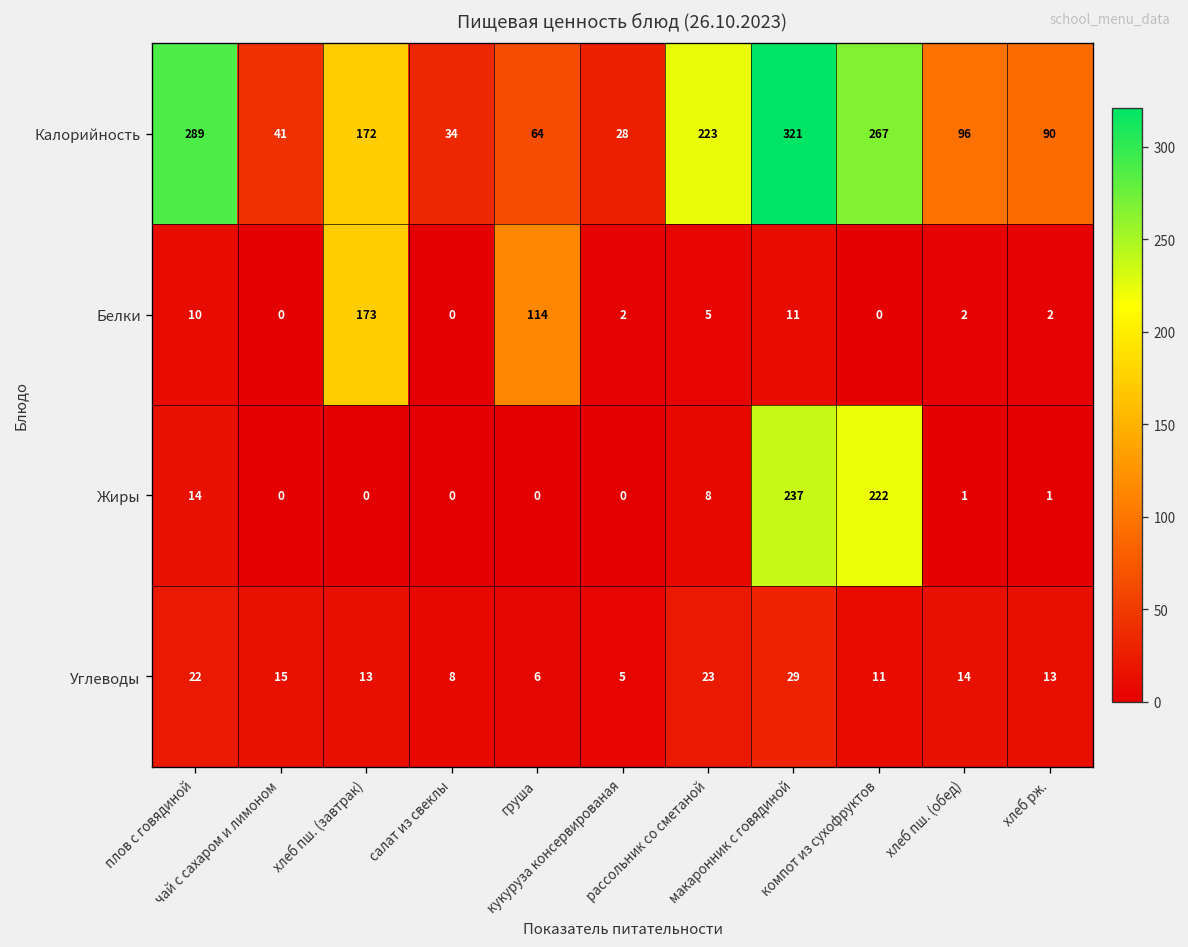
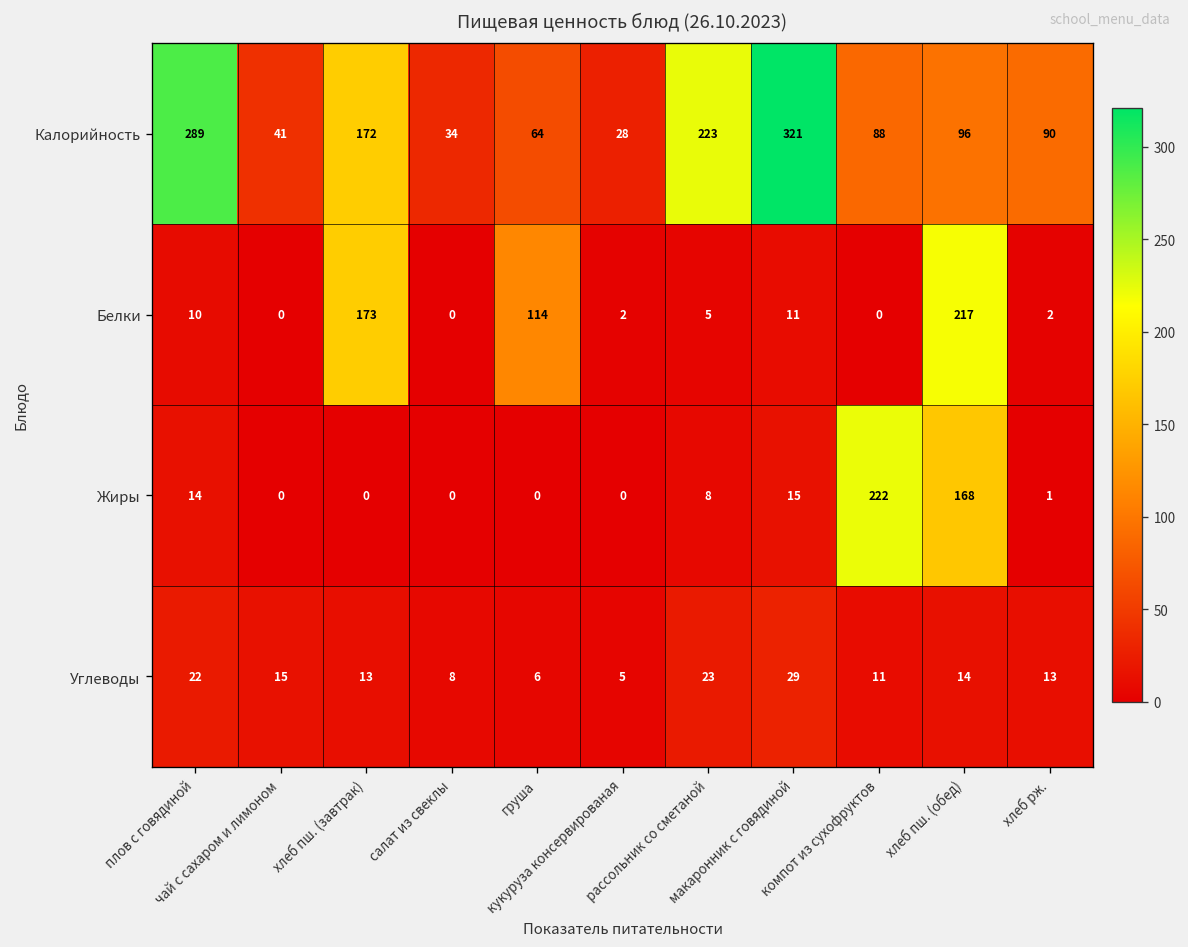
Калорийность, компот из сухофруктов: 267 -> 88
Белки, хлеб пш. (обед): 2 -> 217
Жиры, макаронник с говядиной: 237 -> 15
Жиры, хлеб пш. (обед): 1 -> 168
